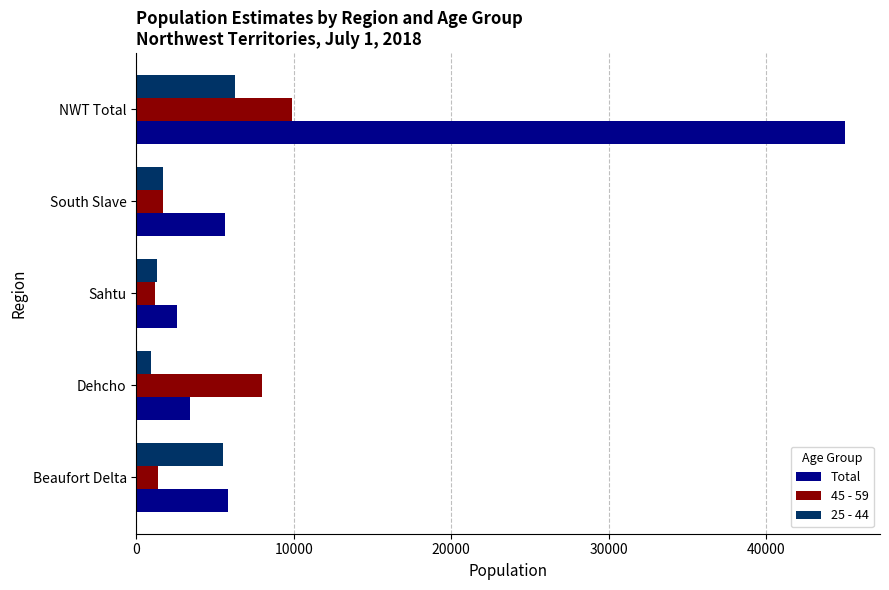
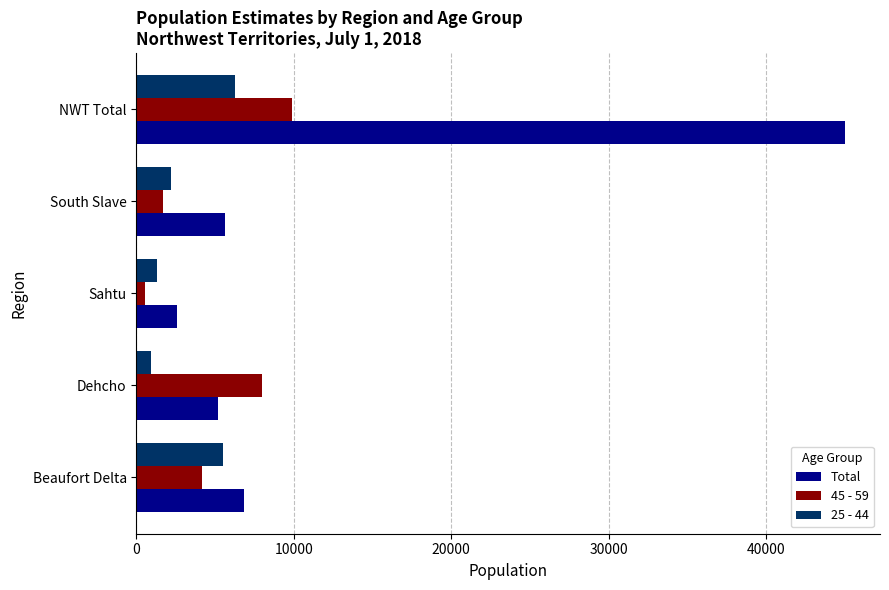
25 - 44, South Slave: 1700 -> 2200
45 - 59, Sahtu: 1200 -> 500
Total, Dehcho: 3400 -> 5200
45 - 59, Beaufort Delta: 1400 -> 4200
Total, Beaufort Delta: 5800 -> 6800
